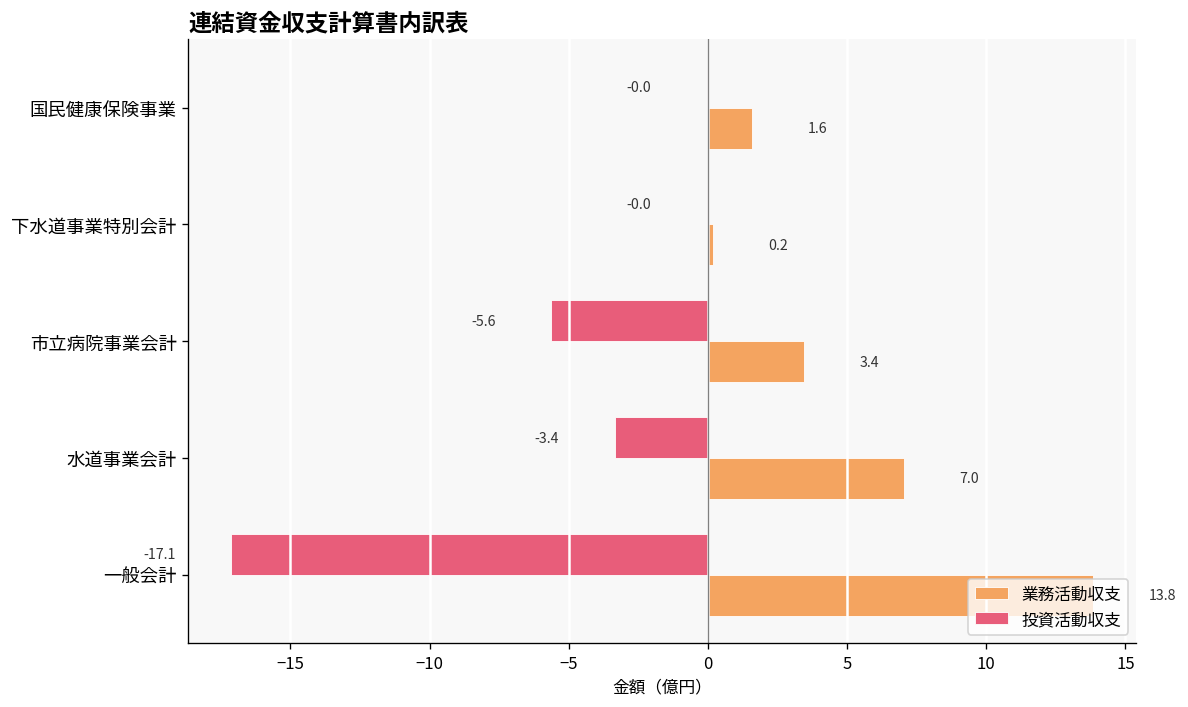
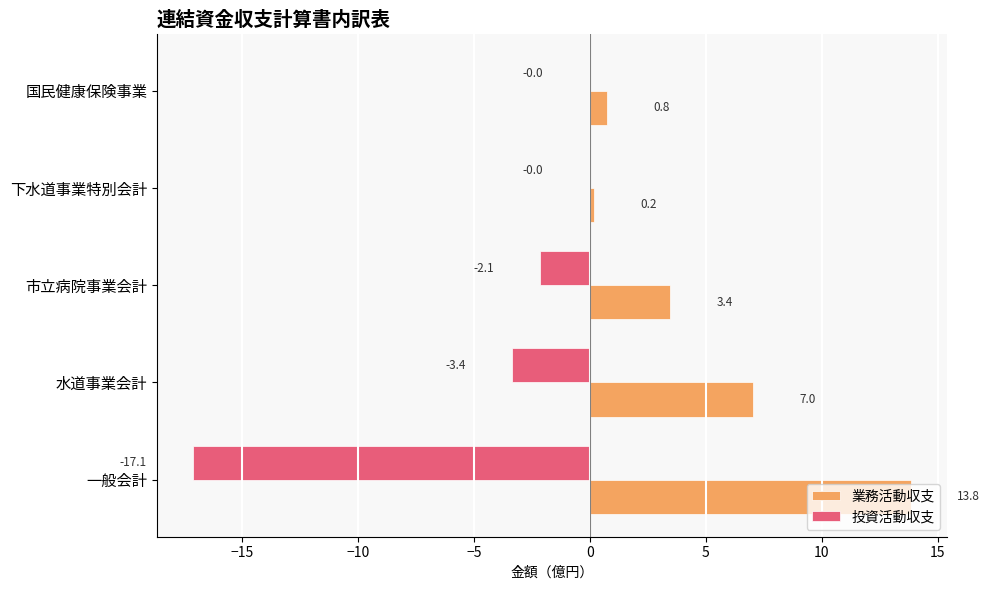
業務活動収支, 国民健康保険事業: 1.6 -> 0.8
投資活動収支, 市立病院事業会計: -5.6 -> -2.1
